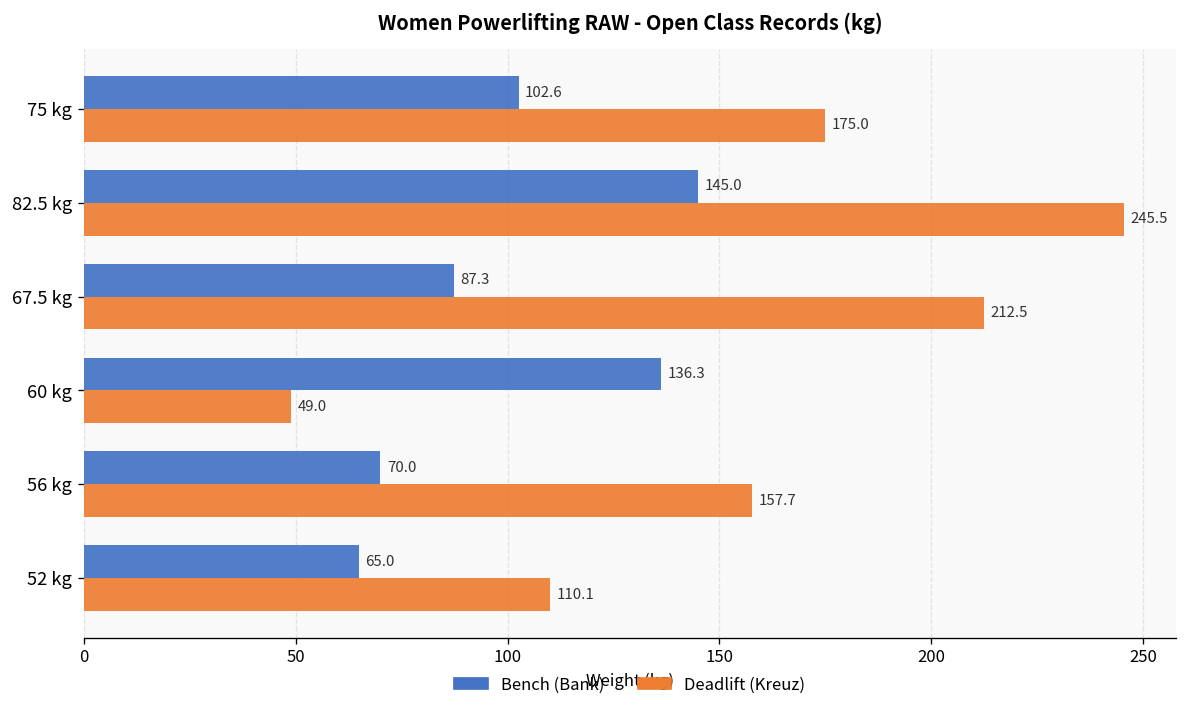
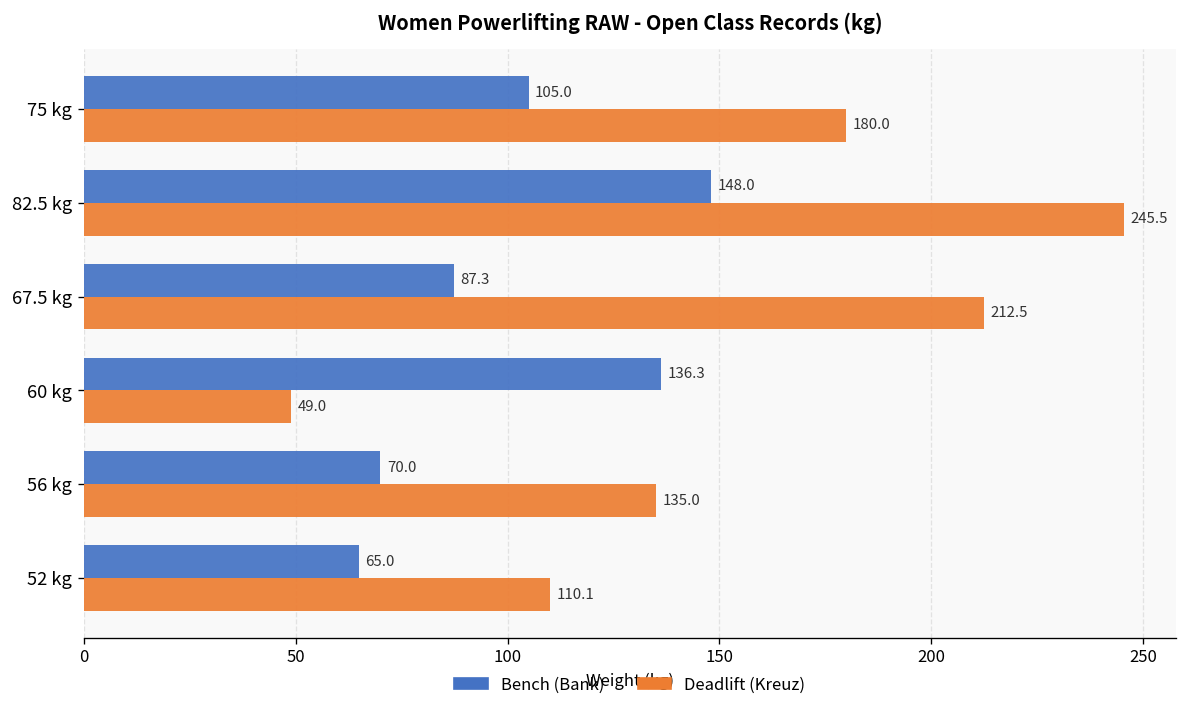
Bench (Bank), 75 kg: 102.6 -> 105.0
Deadlift (Kreuz), 75 kg: 175.0 -> 180.0
Bench (Bank), 82.5 kg: 145.0 -> 148.0
Deadlift (Kreuz), 56 kg: 157.7 -> 135.0
